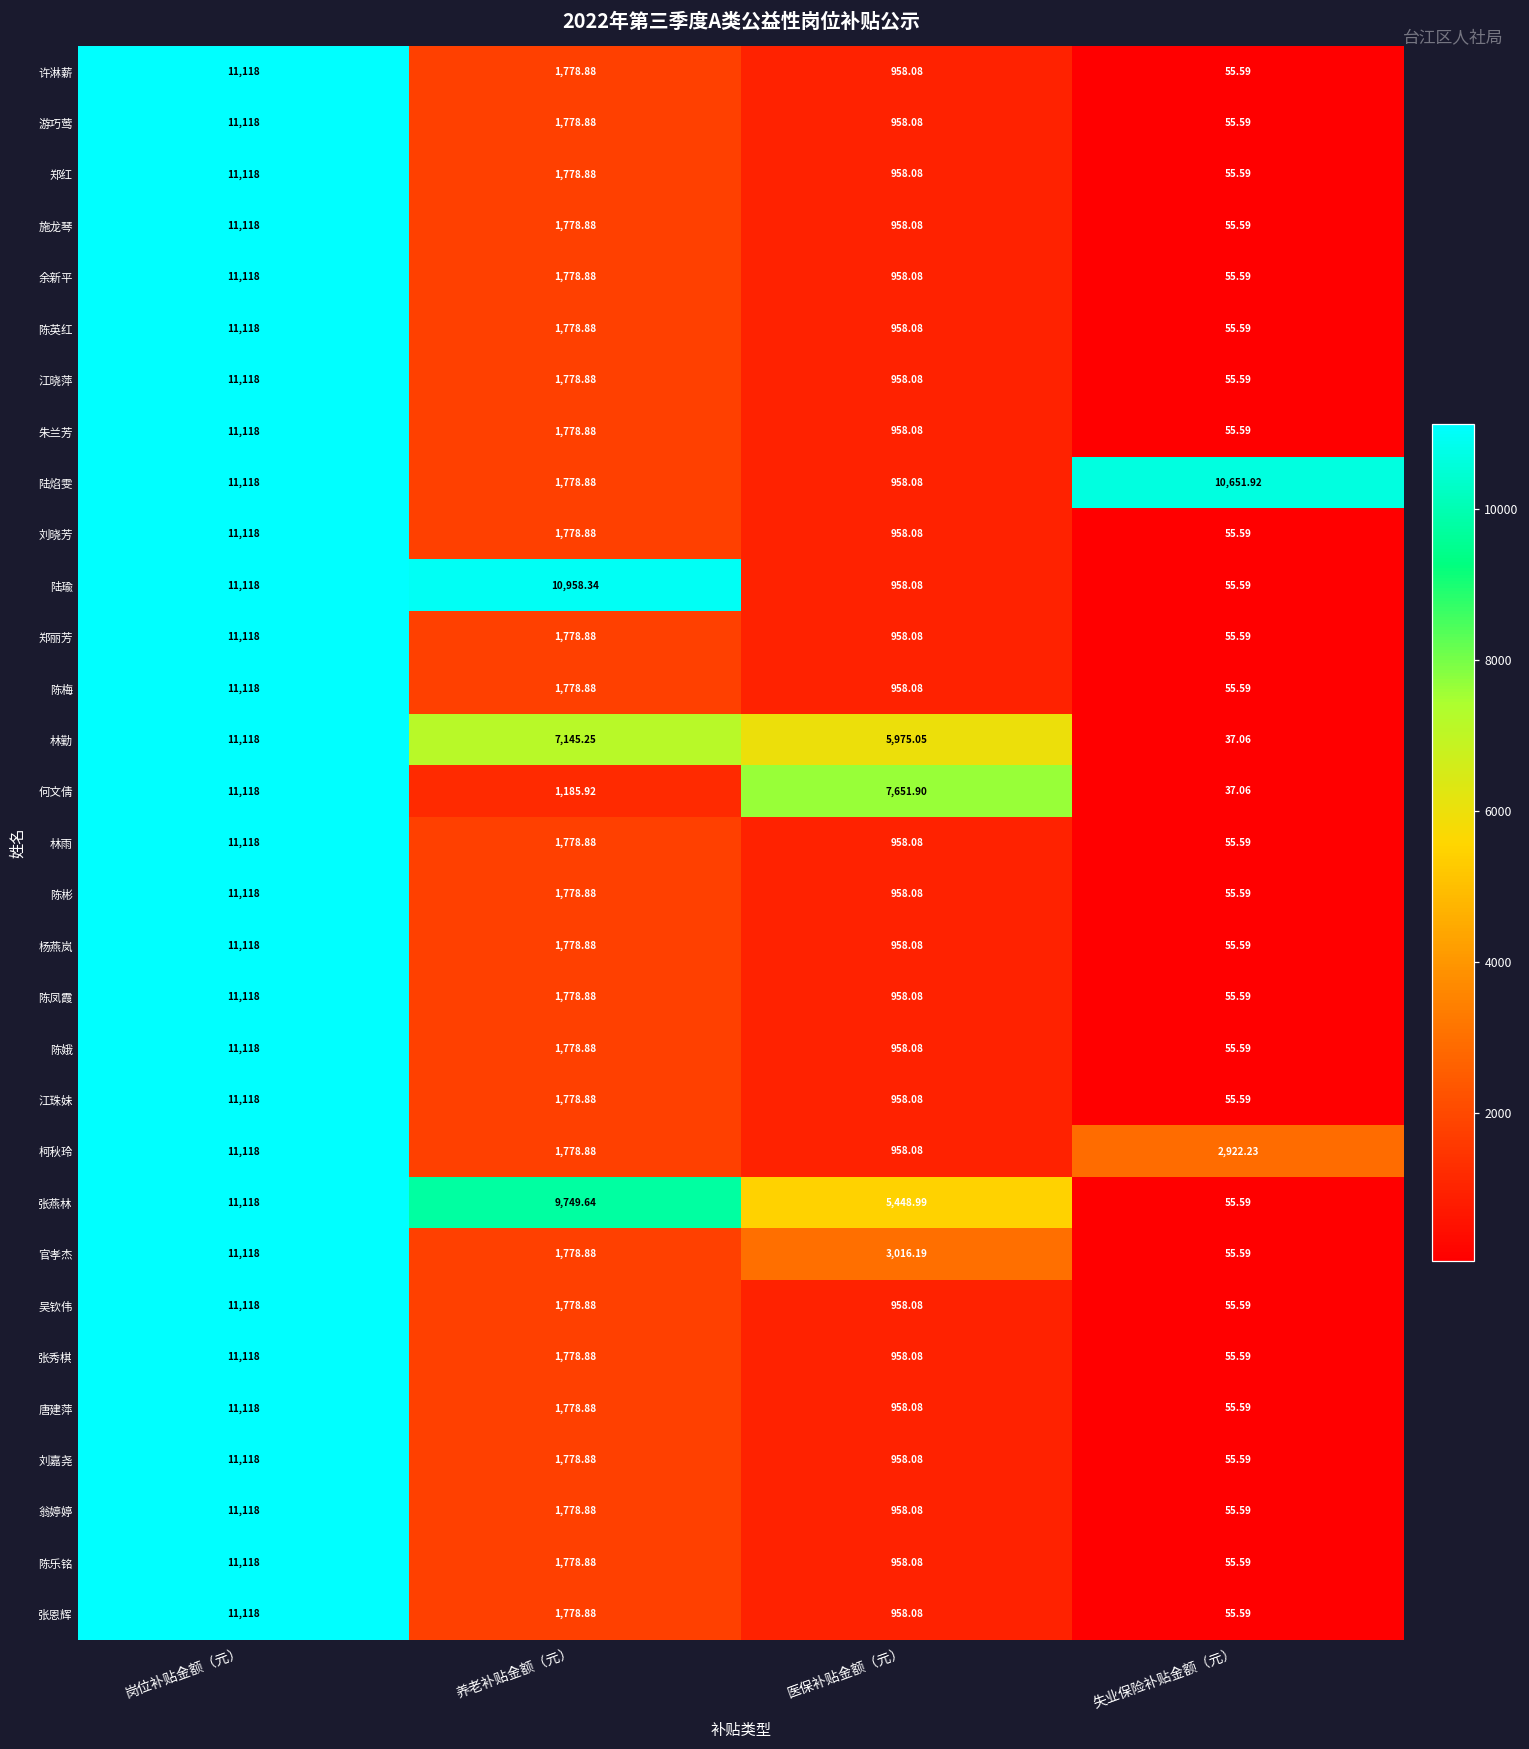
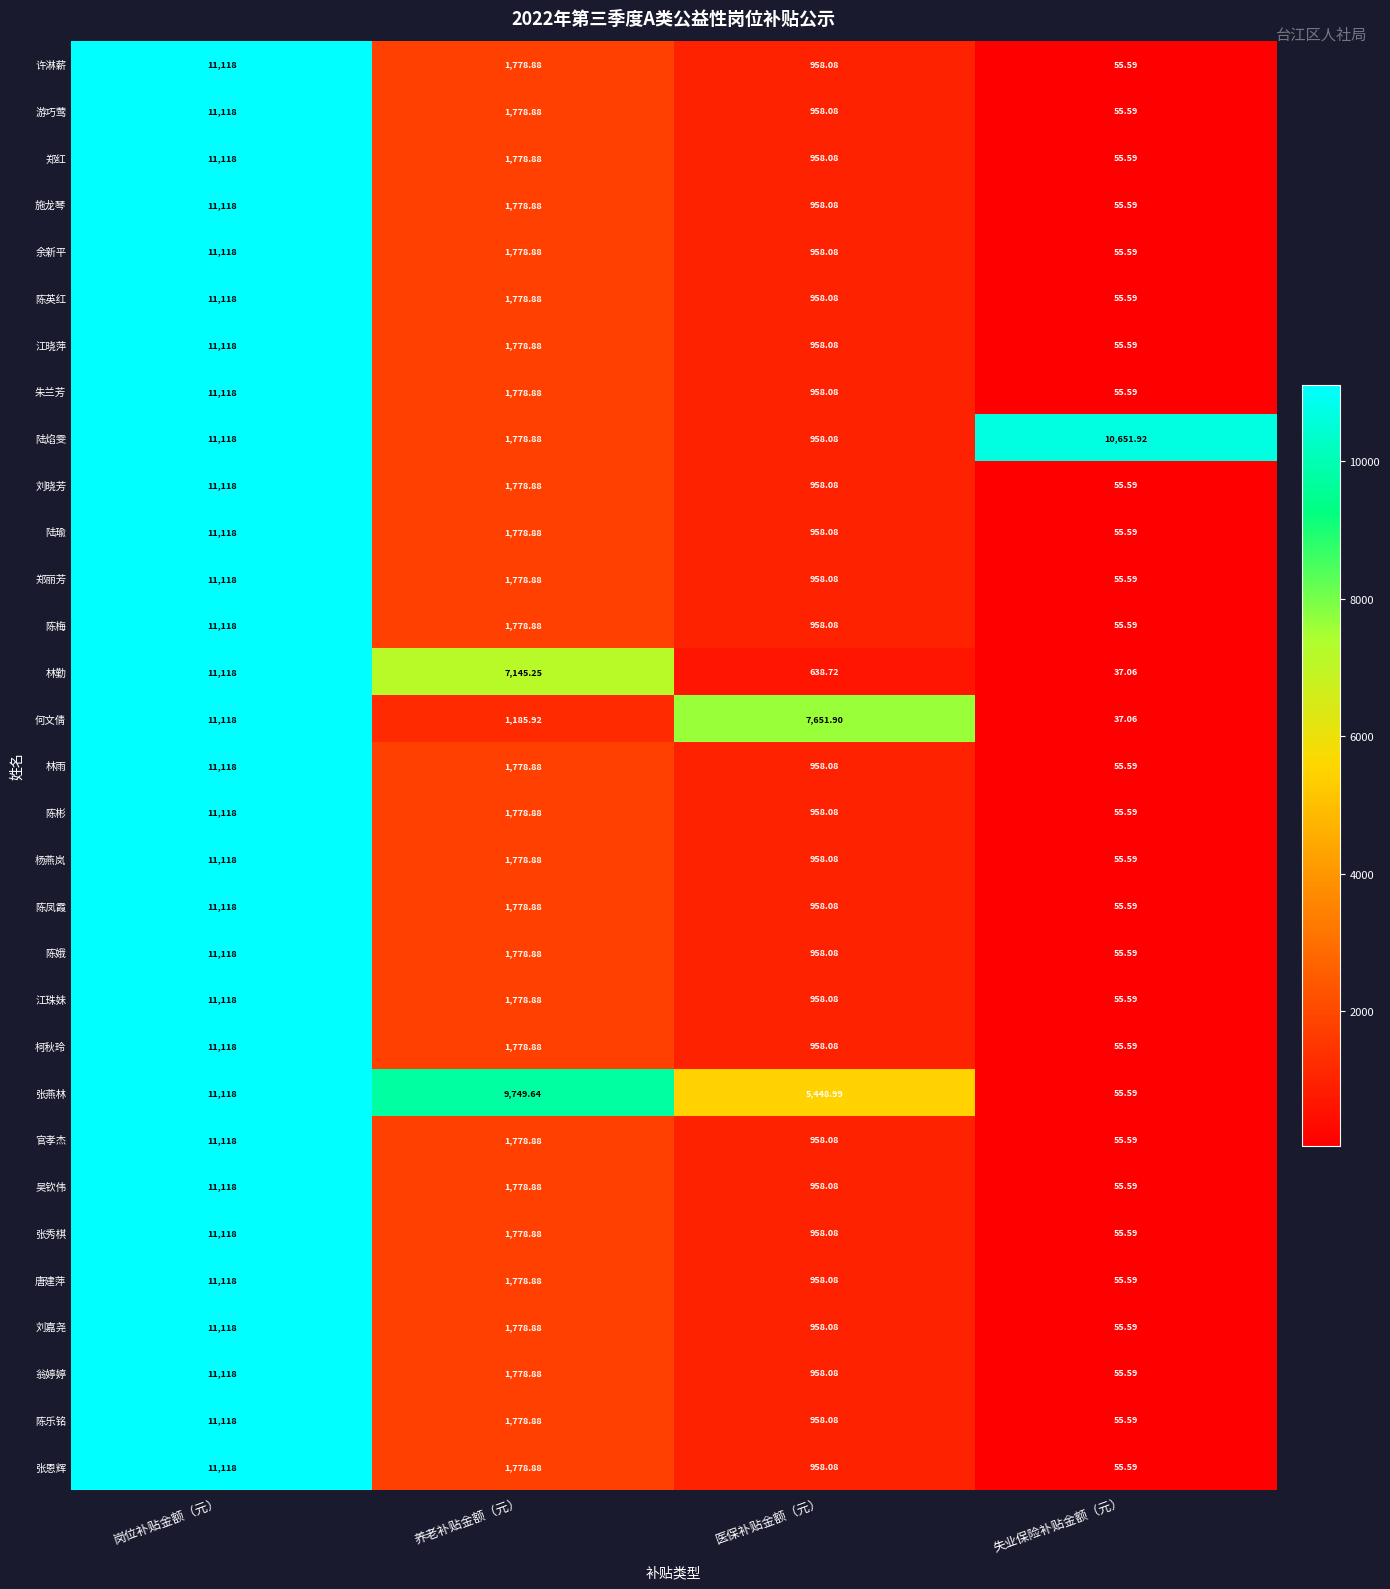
陆瑜, 养老补贴金额（元）: 10,958.34 -> 1,778.88
林勤, 医保补贴金额（元）: 5,975.05 -> 638.72
柯秋玲, 失业保险补贴金额（元）: 2,922.23 -> 55.59
官孝杰, 医保补贴金额（元）: 3,016.19 -> 958.08
